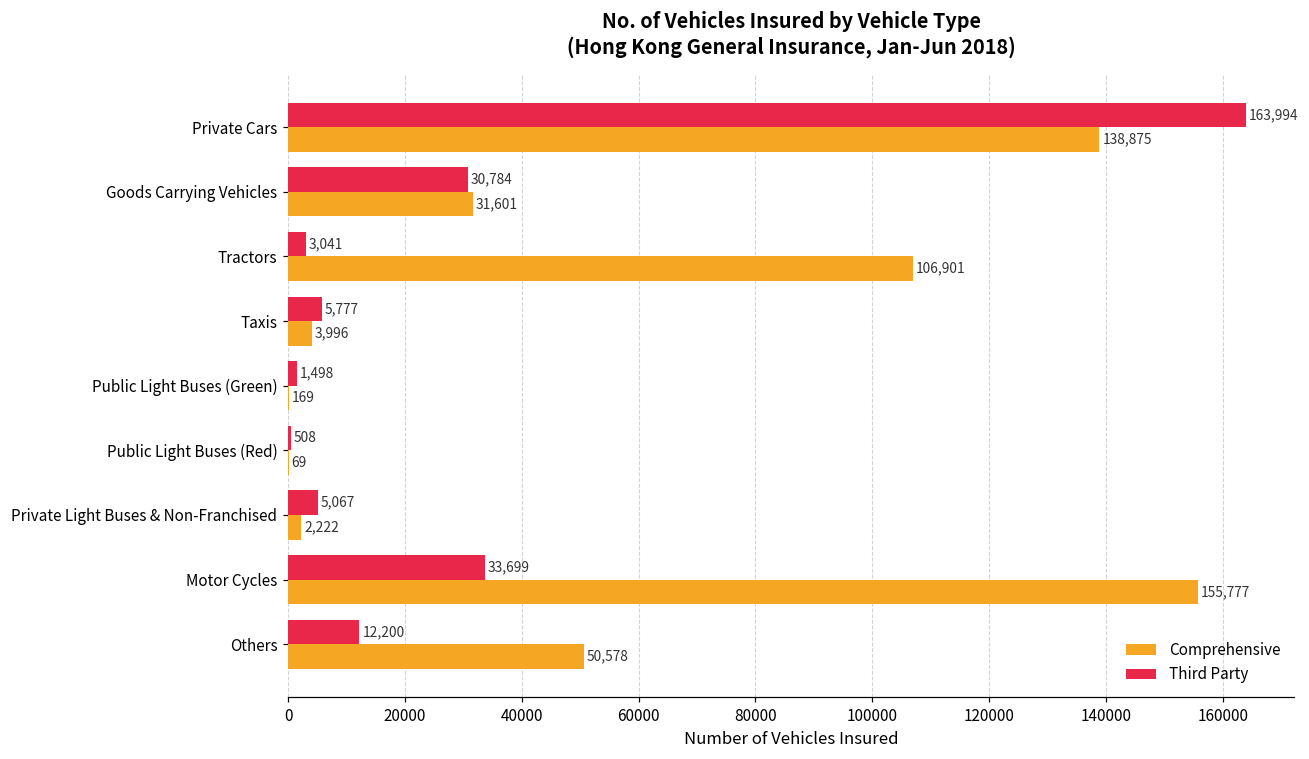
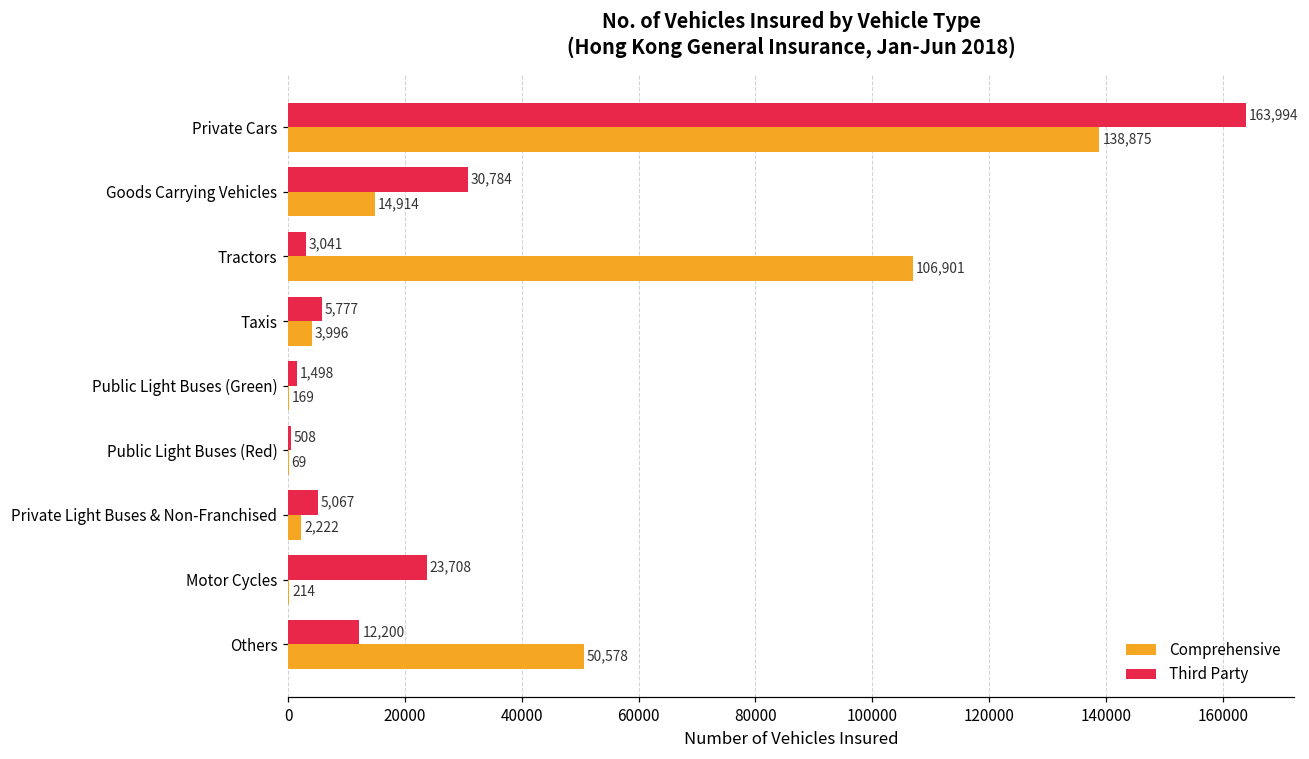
Comprehensive, Goods Carrying Vehicles: 31,601 -> 14,914
Third Party, Motor Cycles: 33,699 -> 23,708
Comprehensive, Motor Cycles: 155,777 -> 214
